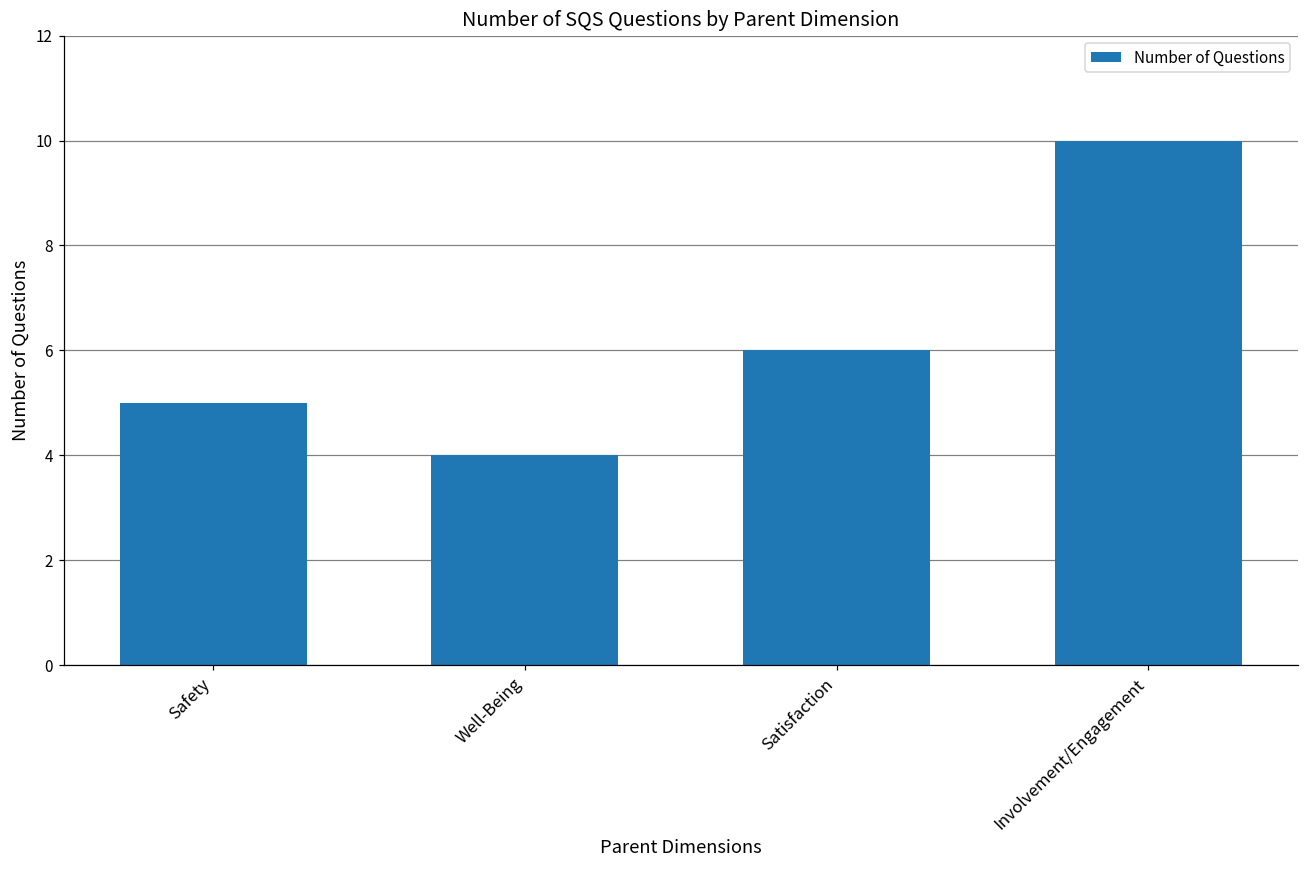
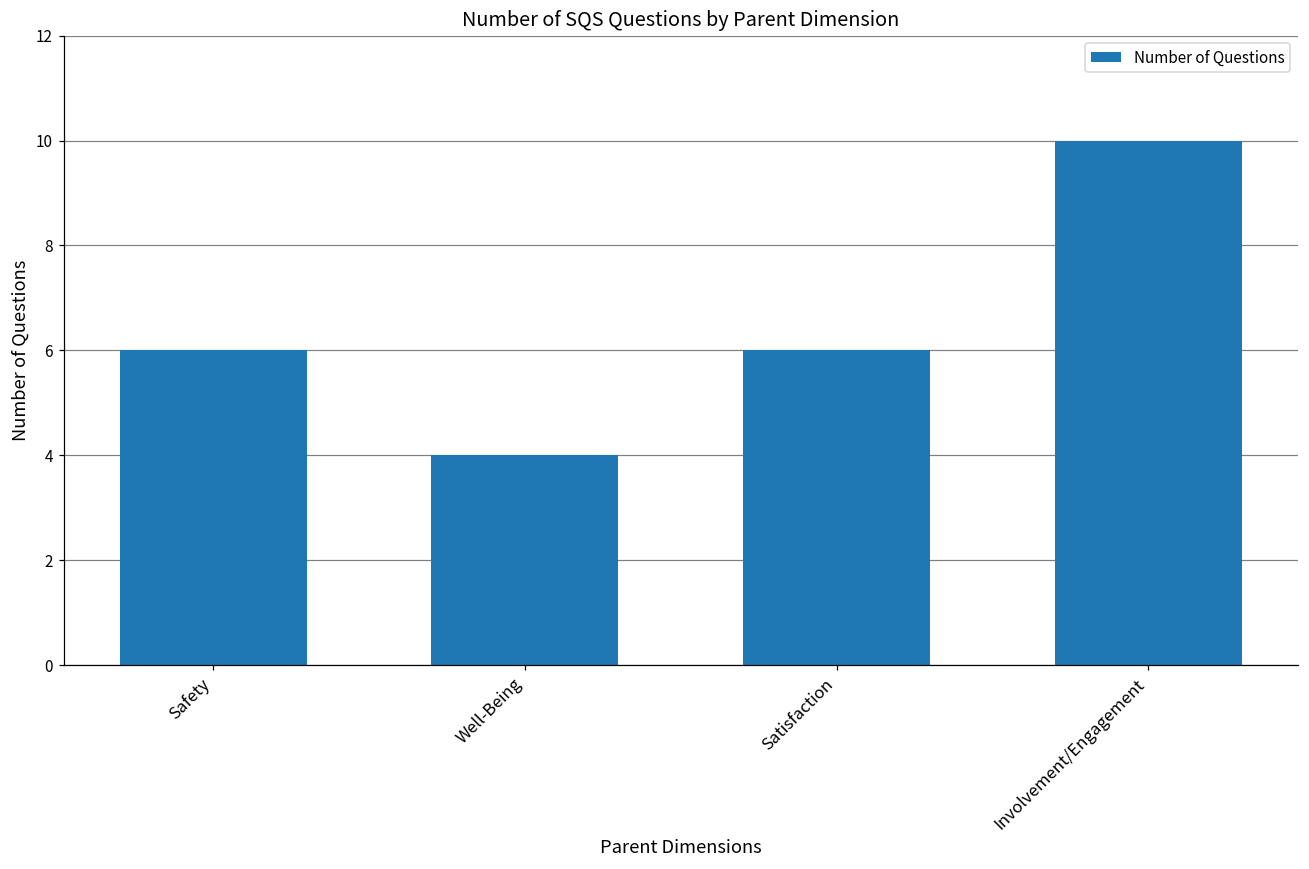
Safety: 5 -> 6
